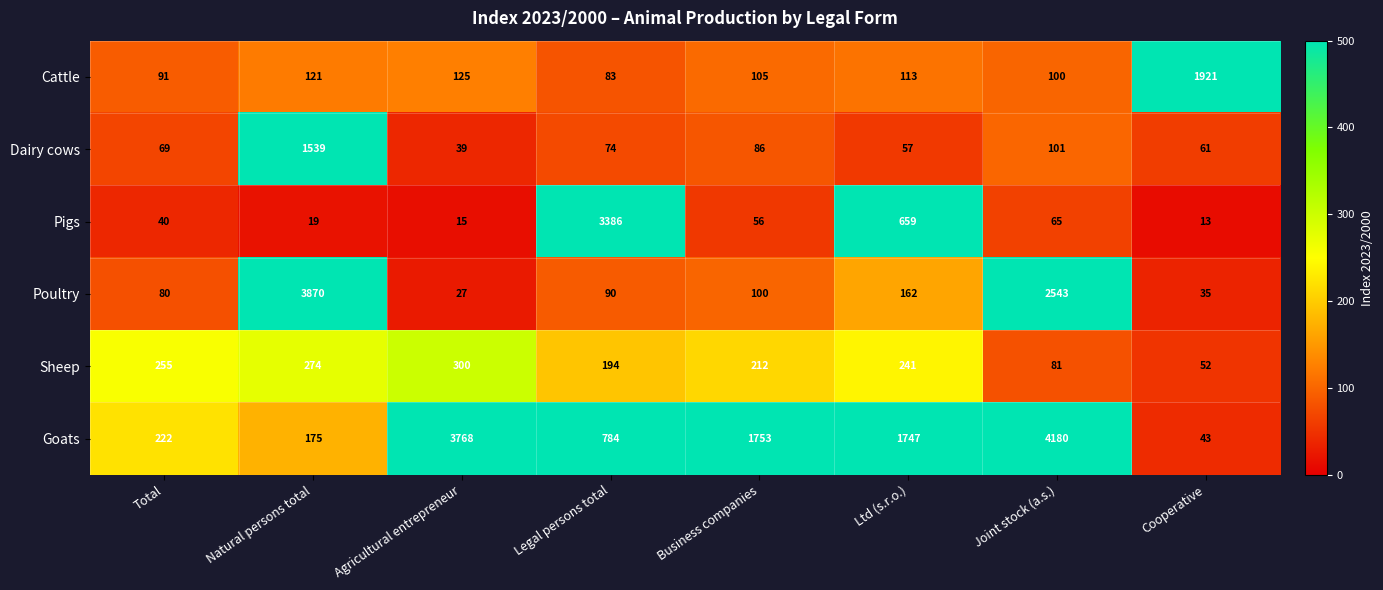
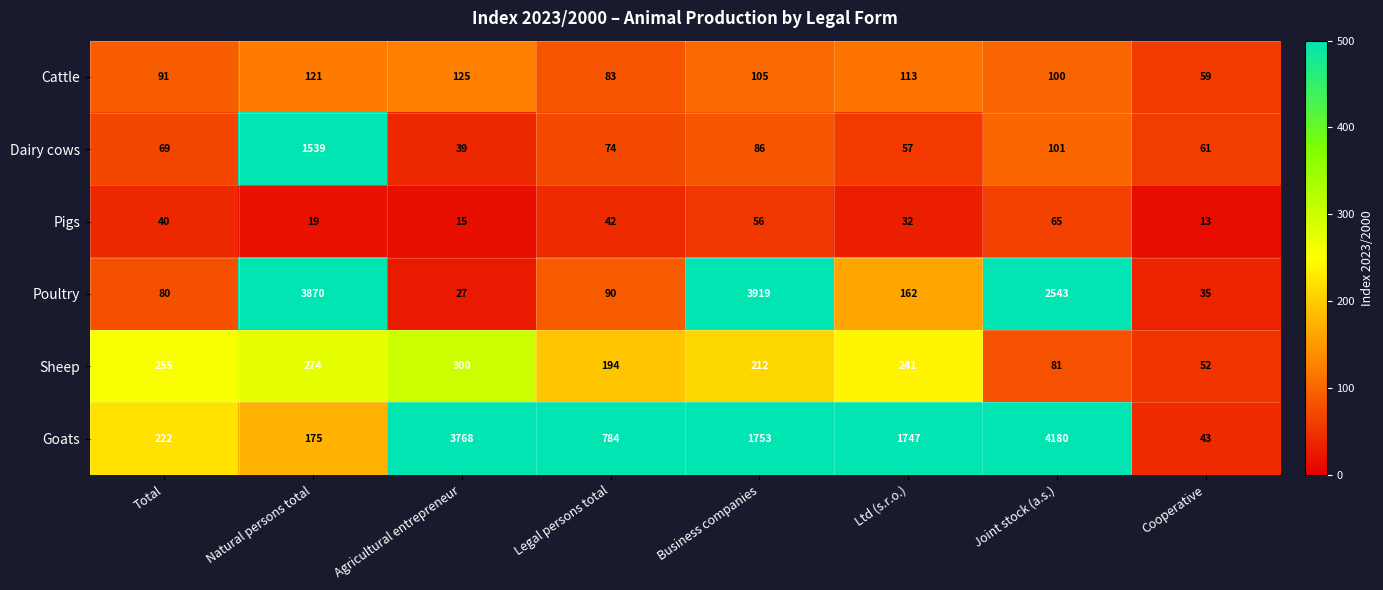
Cattle, Cooperative: 1921 -> 59
Pigs, Legal persons total: 3386 -> 42
Pigs, Ltd (s.r.o.): 659 -> 32
Poultry, Business companies: 100 -> 3919
